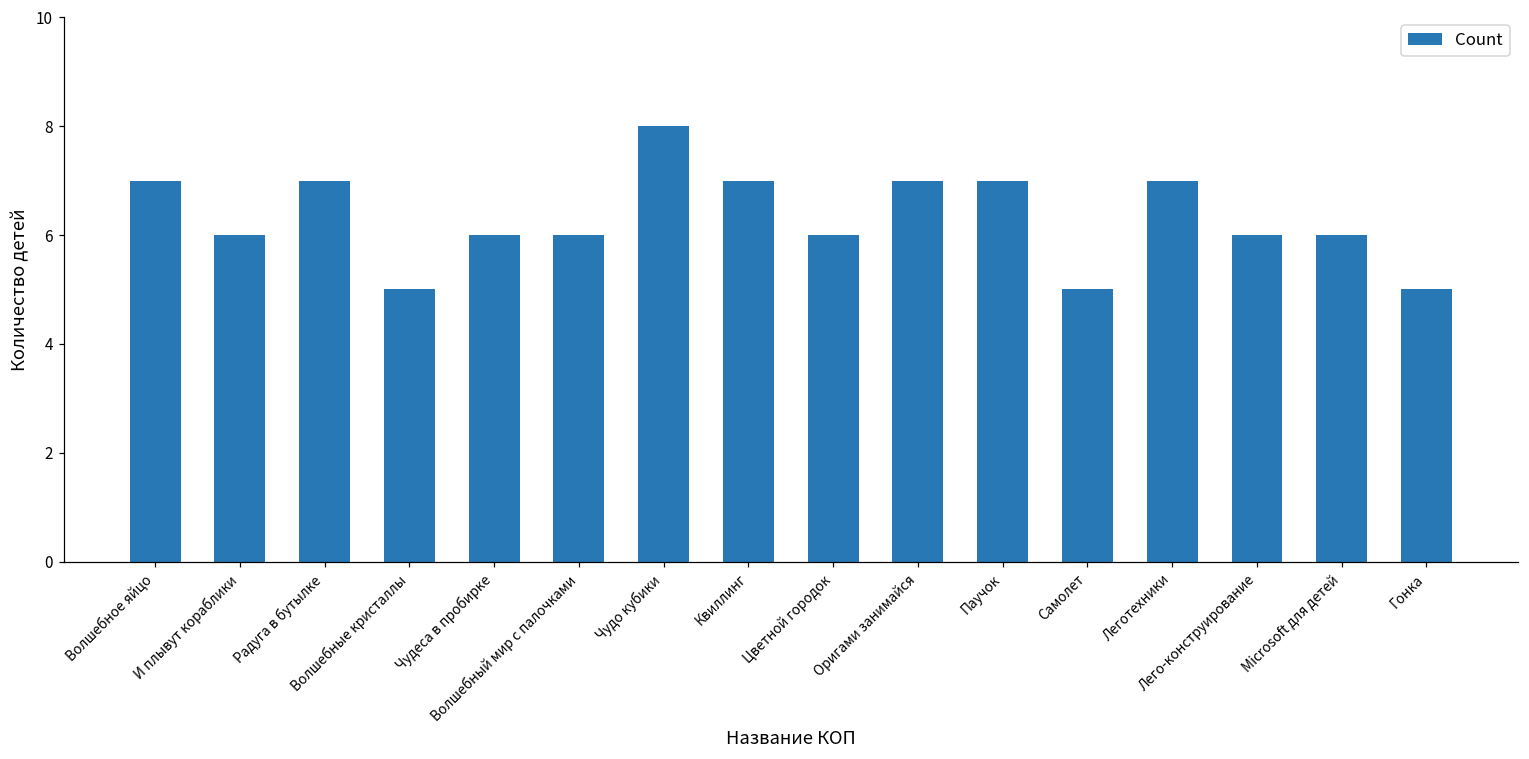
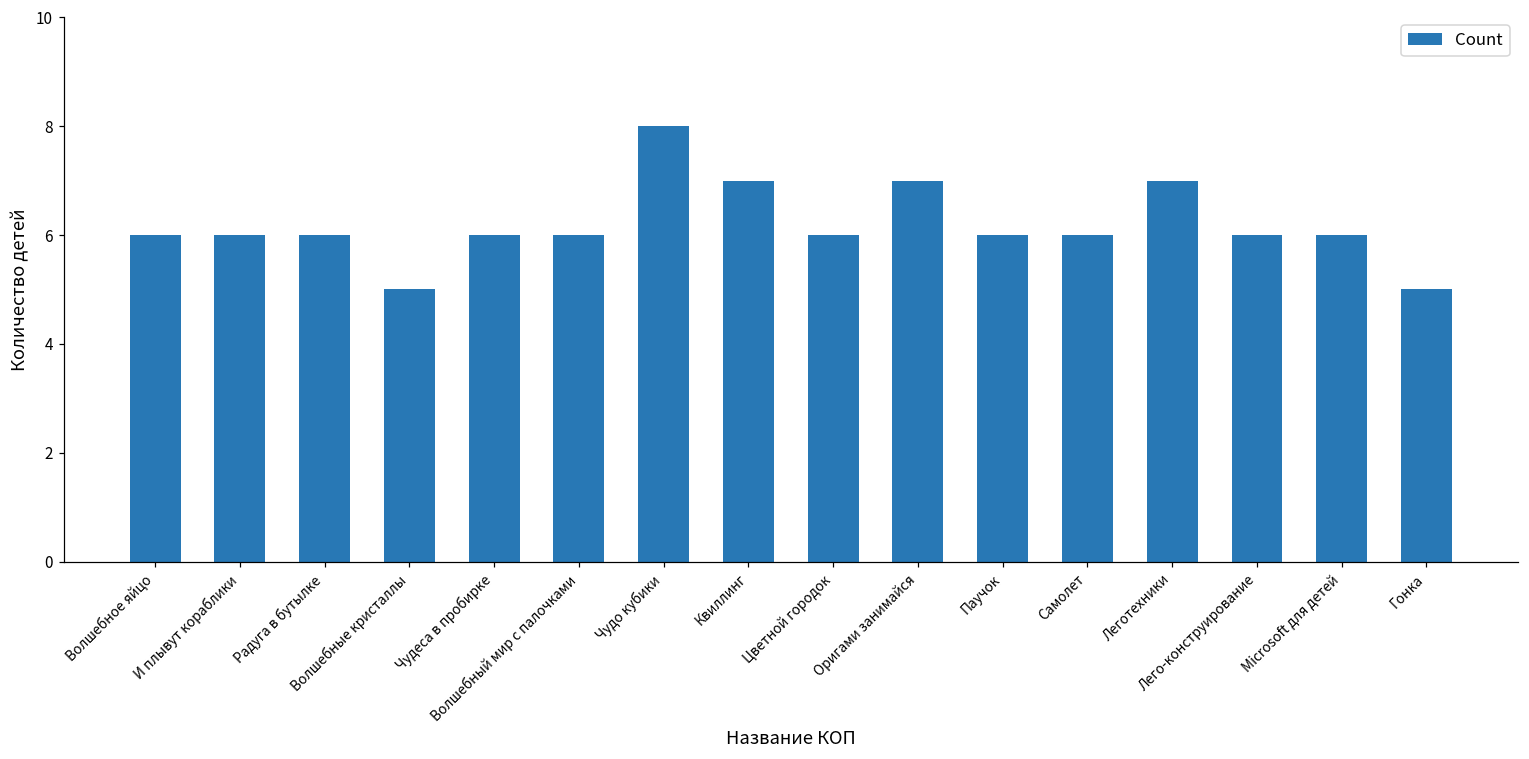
Волшебное яйцо: 7 -> 6
Радуга в бутылке: 7 -> 6
Паучок: 7 -> 6
Самолет: 5 -> 6
